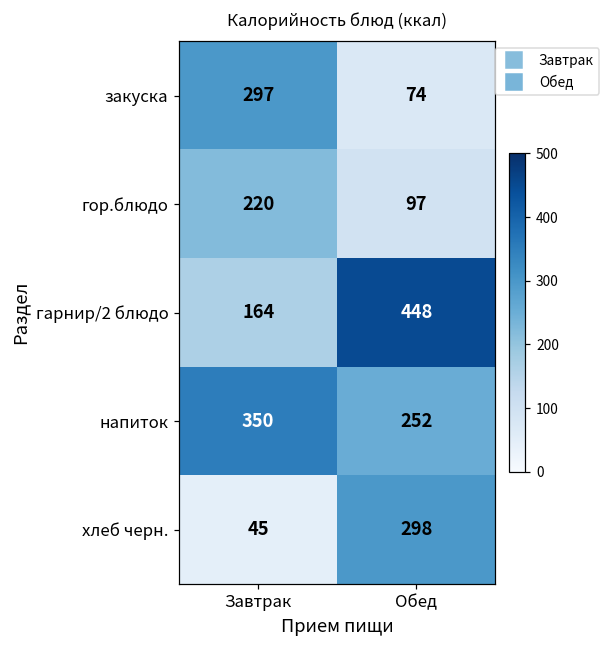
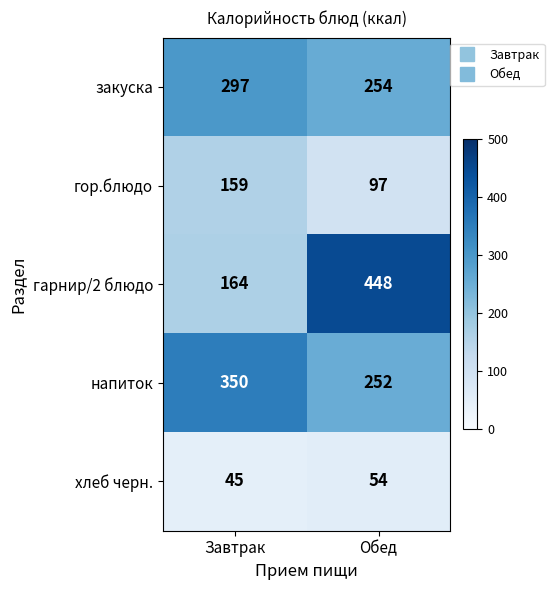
закуска, Обед: 74 -> 254
гор.блюдо, Завтрак: 220 -> 159
хлеб черн., Обед: 298 -> 54
